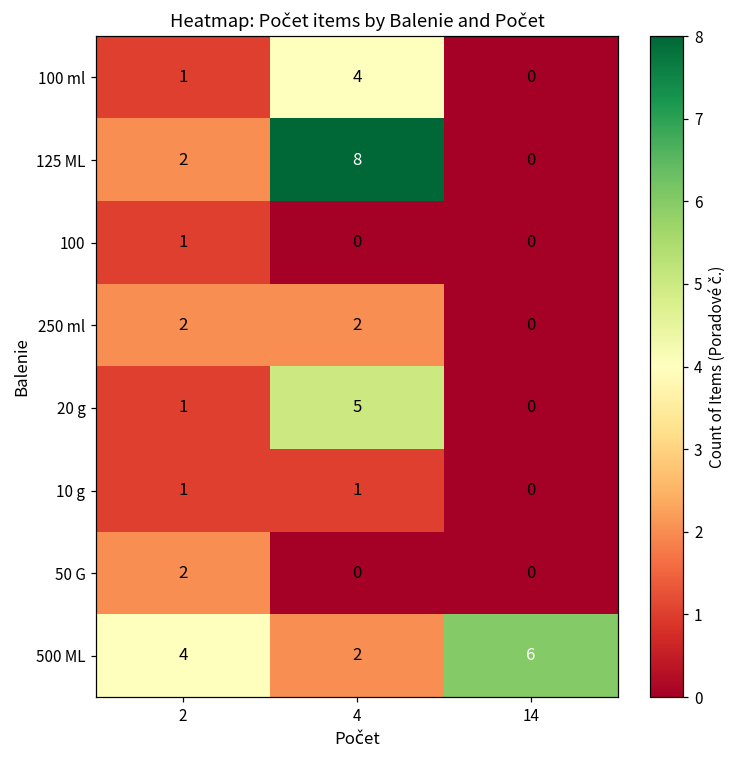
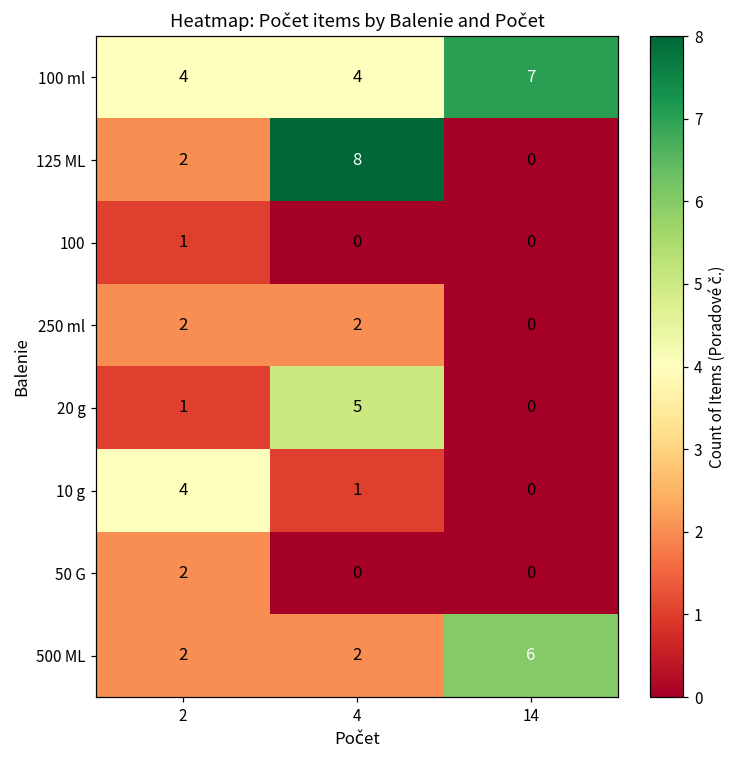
100 ml, 2: 1 -> 4
100 ml, 14: 0 -> 7
10 g, 2: 1 -> 4
500 ML, 2: 4 -> 2
